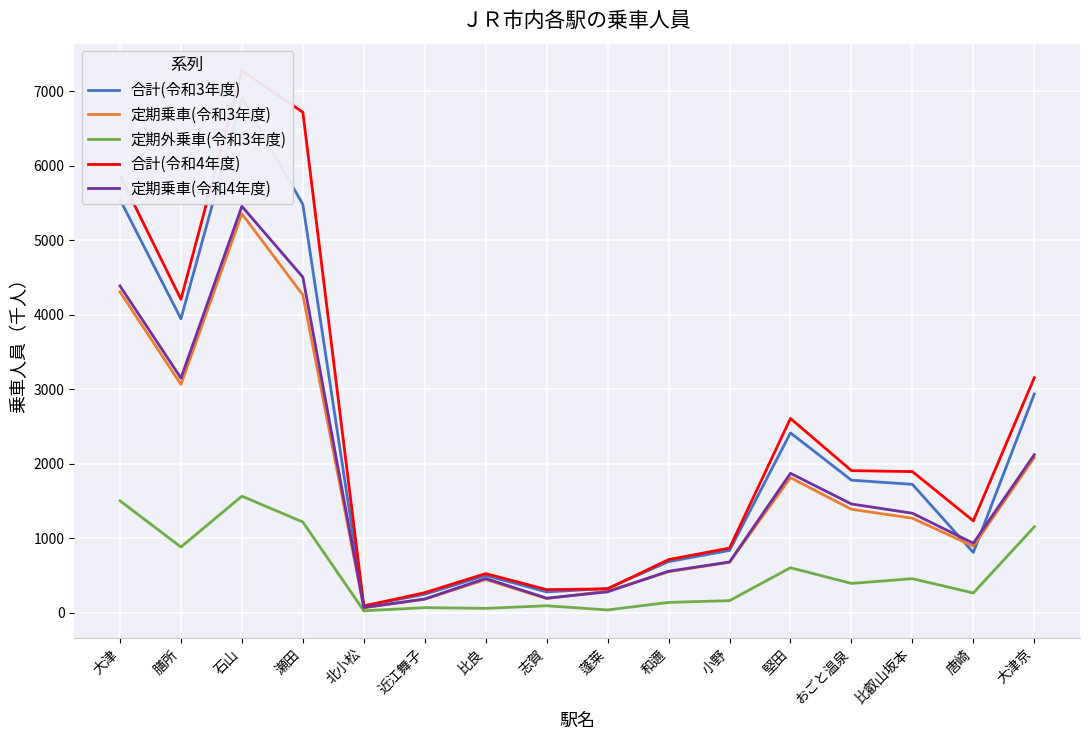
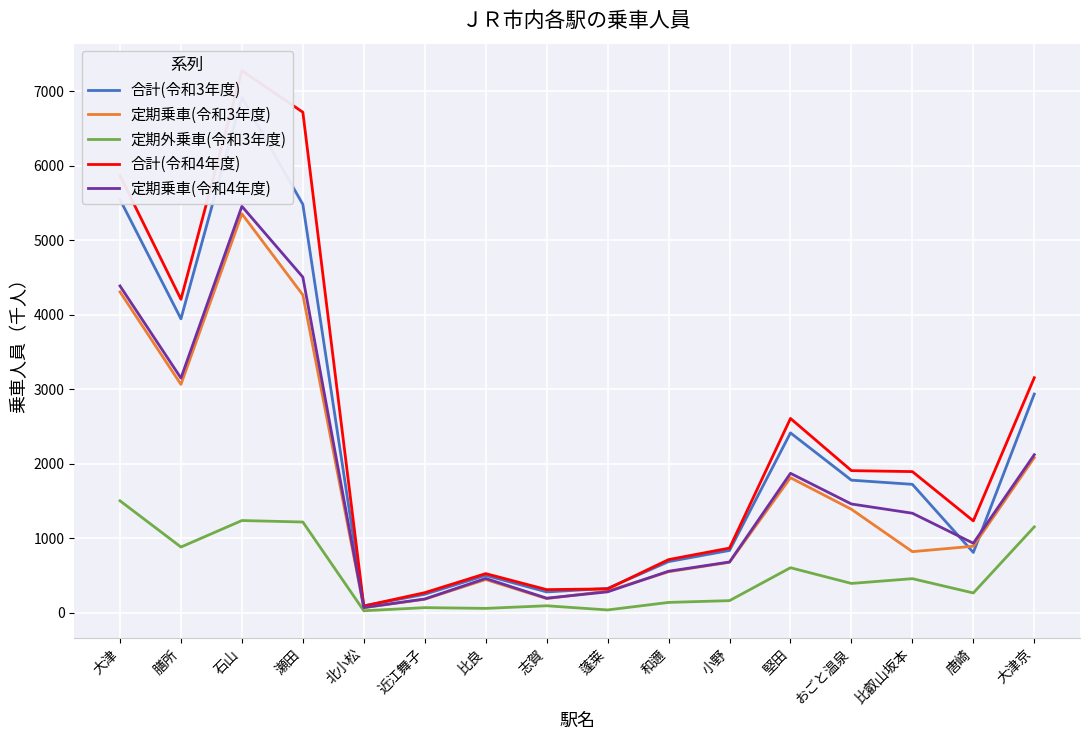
定期外乗車(令和3年度), 石山: 1600 -> 1200
定期乗車(令和3年度), 比叡山坂本: 1300 -> 800
